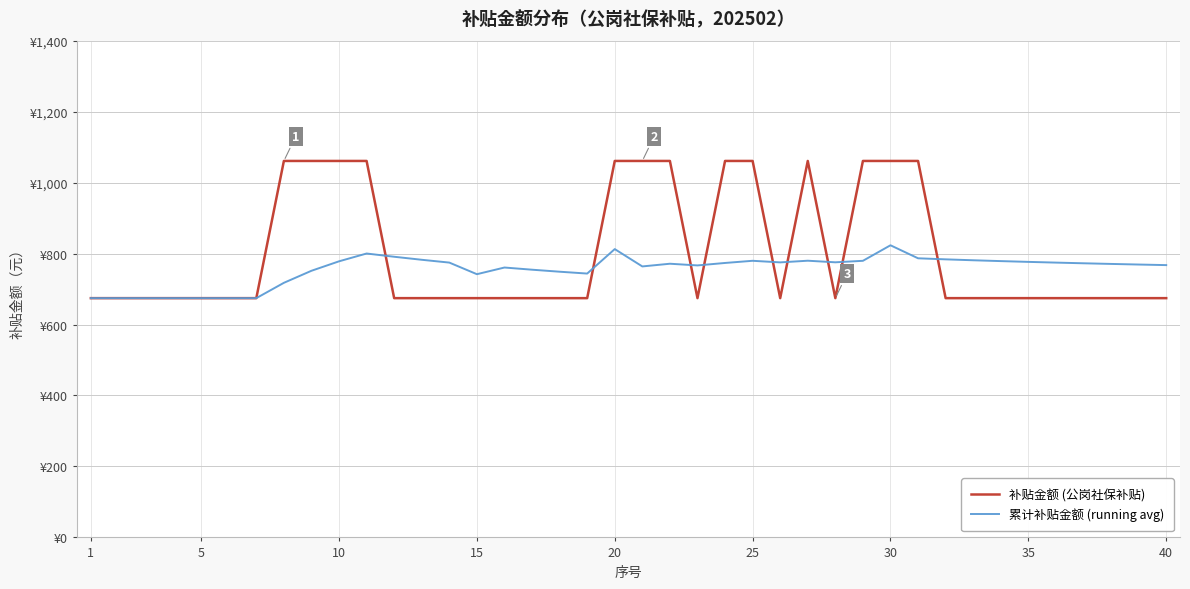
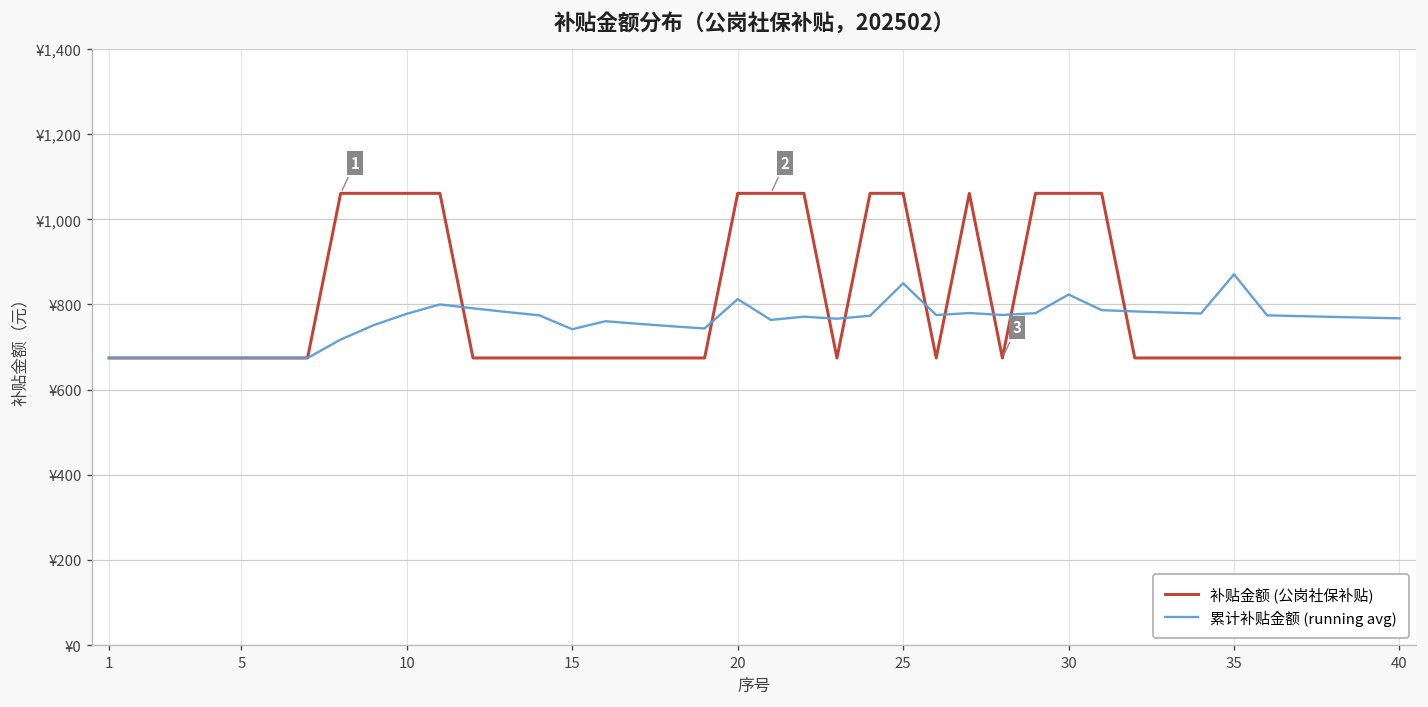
累计补贴金额 (running avg), 25: ¥780 -> ¥850
累计补贴金额 (running avg), 35: ¥780 -> ¥870
